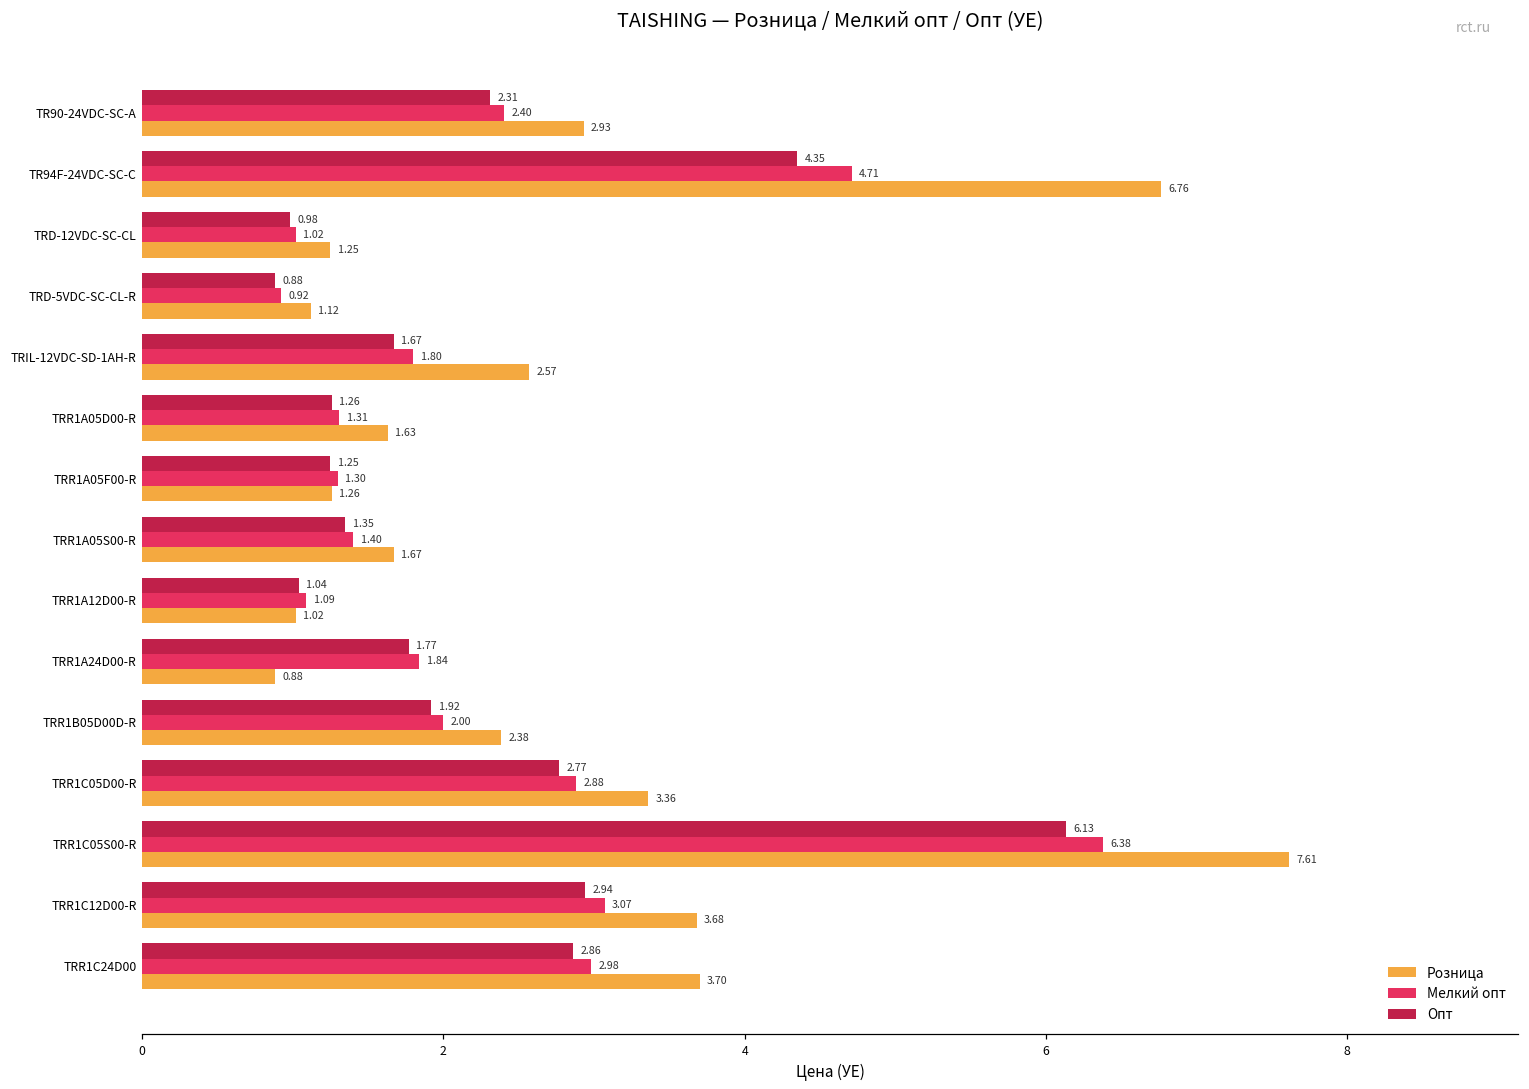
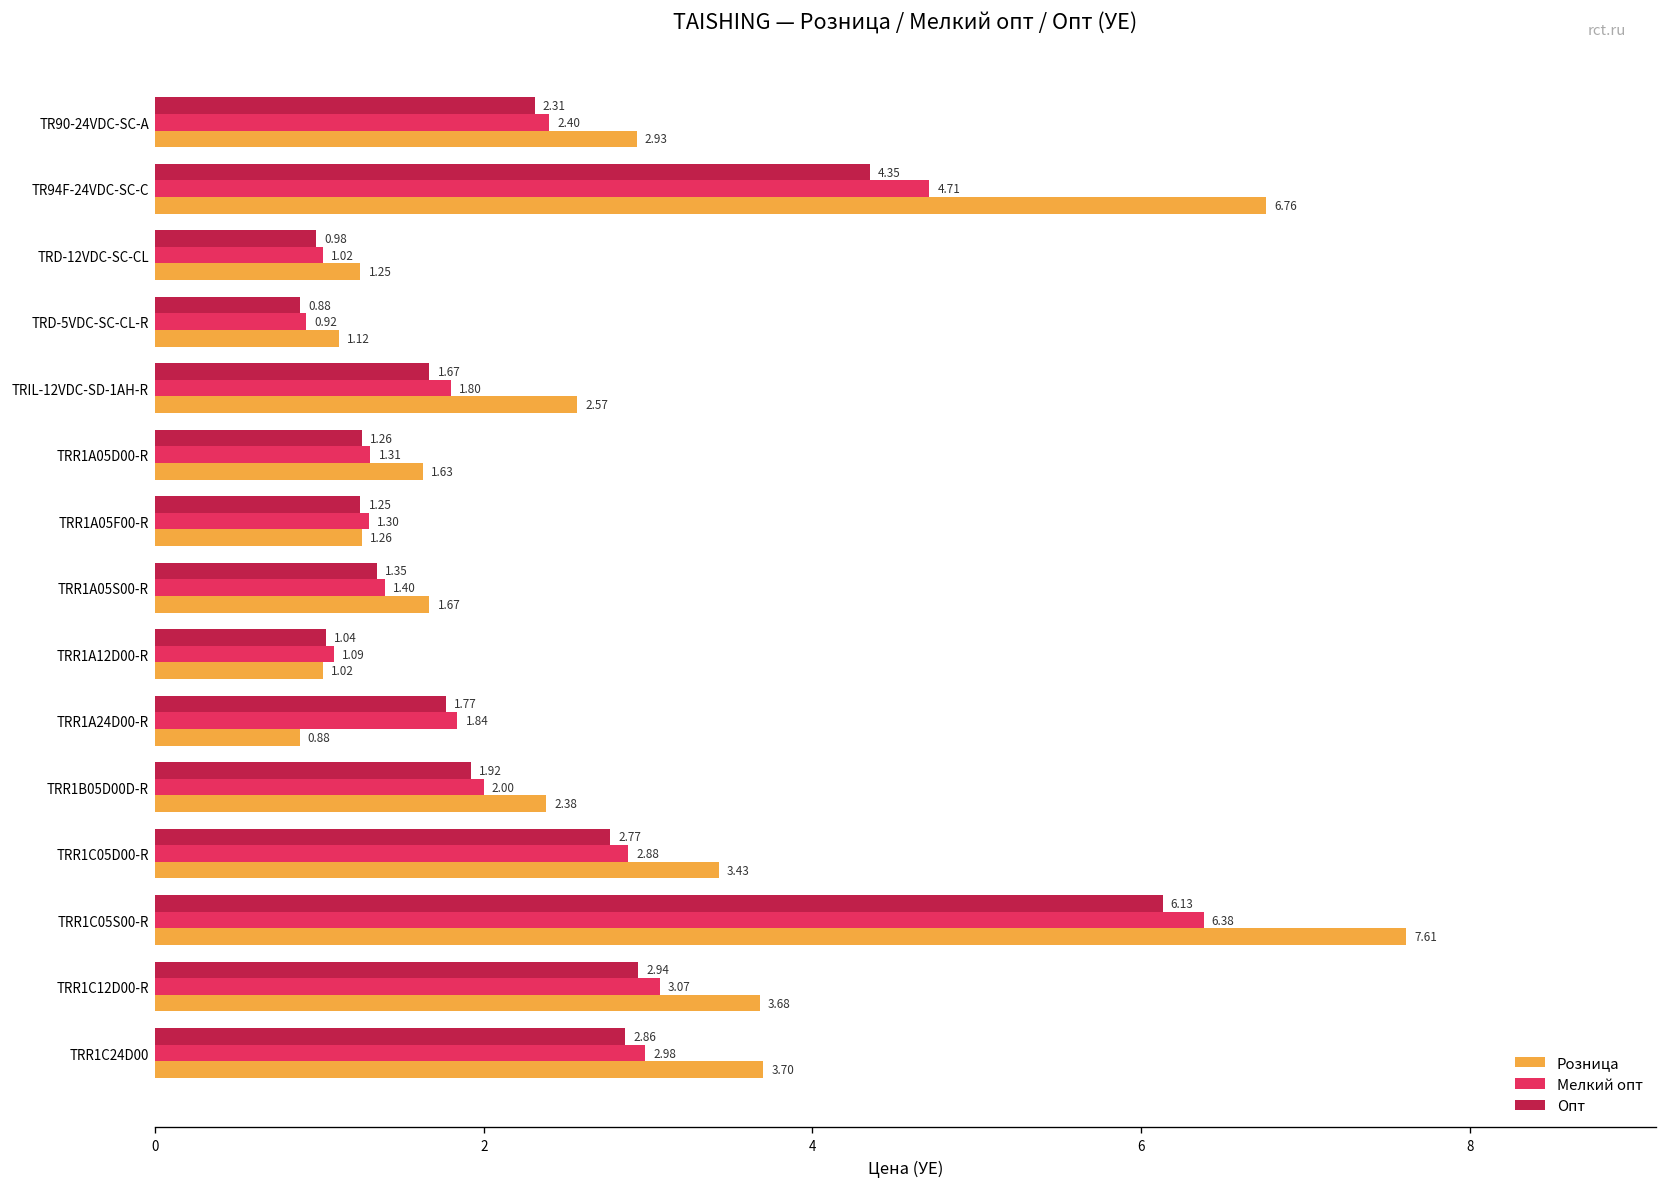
Розница, TRR1C05D00-R: 3.36 -> 3.43
